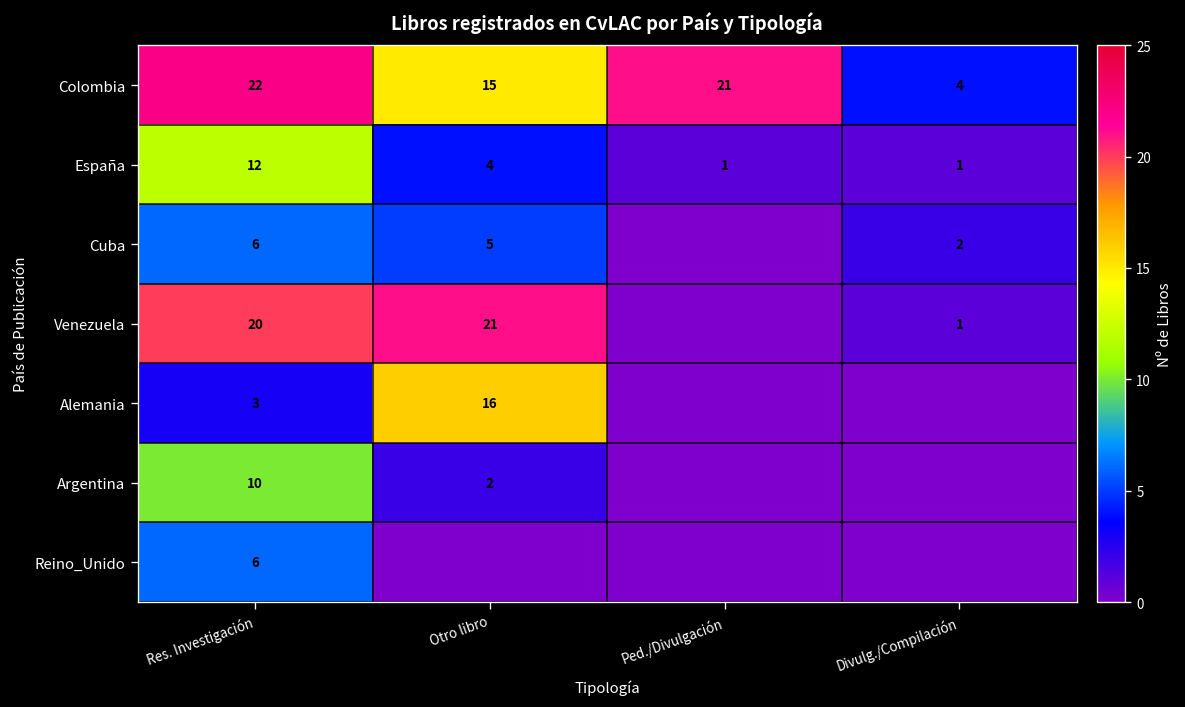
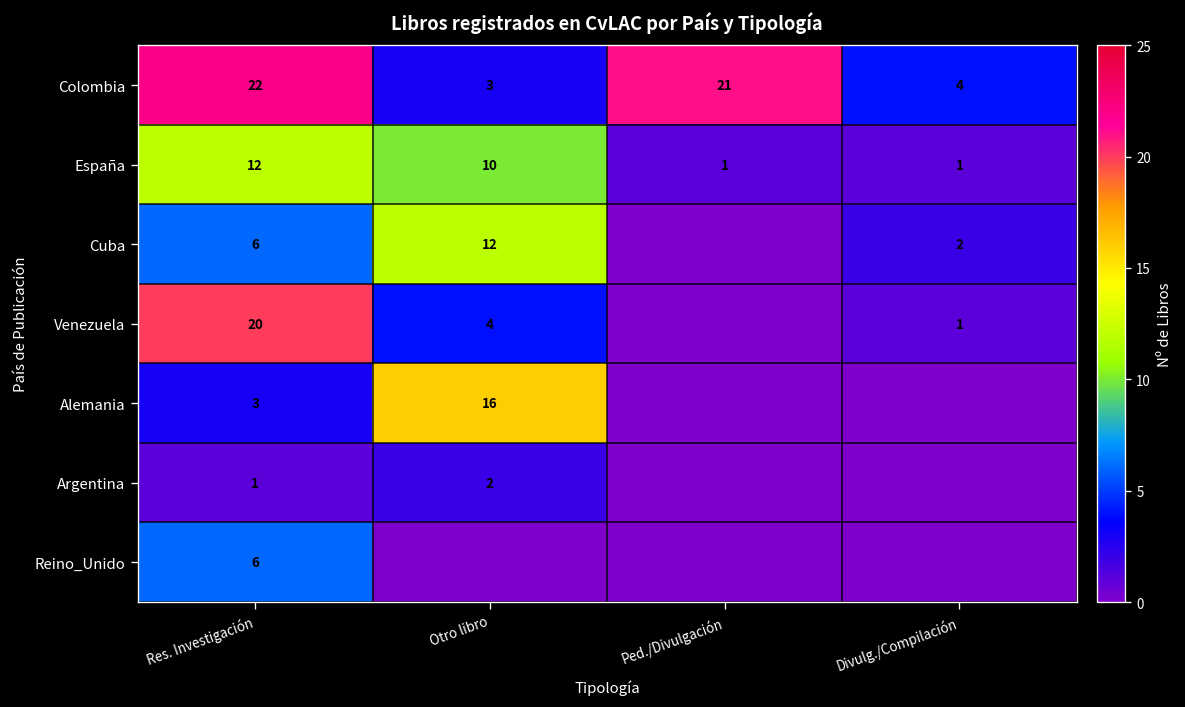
Colombia, Otro libro: 15 -> 3
España, Otro libro: 4 -> 10
Cuba, Otro libro: 5 -> 12
Venezuela, Otro libro: 21 -> 4
Argentina, Res. Investigación: 10 -> 1
